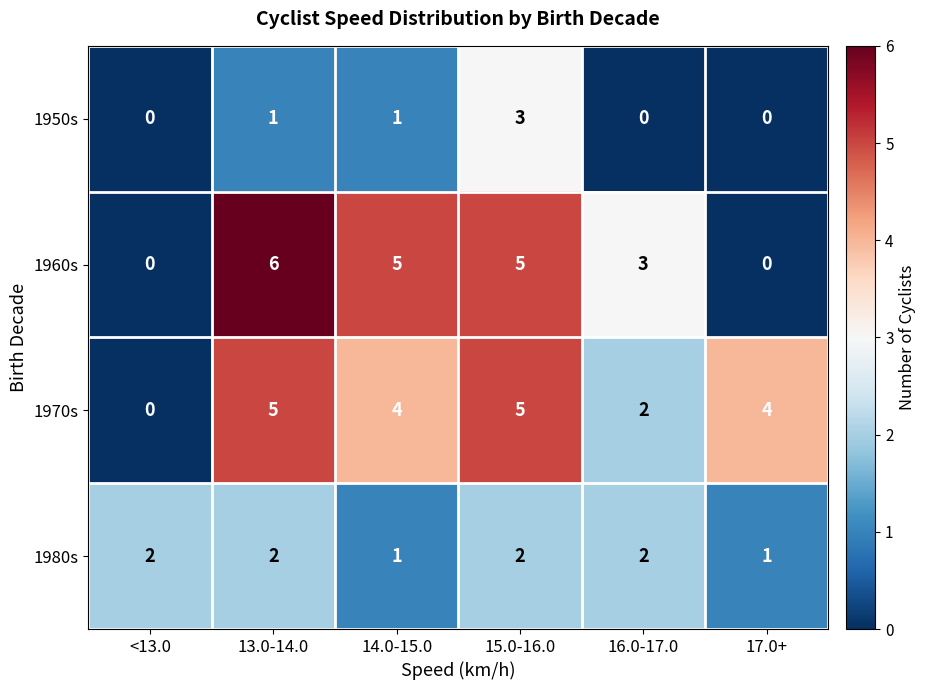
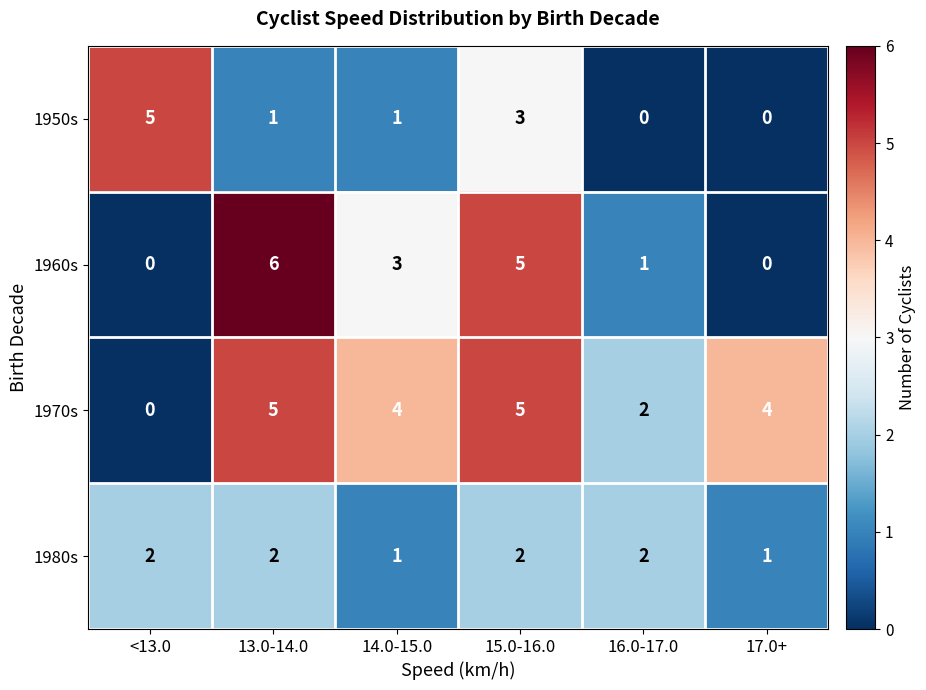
1950s, <13.0: 0 -> 5
1960s, 14.0-15.0: 5 -> 3
1960s, 16.0-17.0: 3 -> 1
